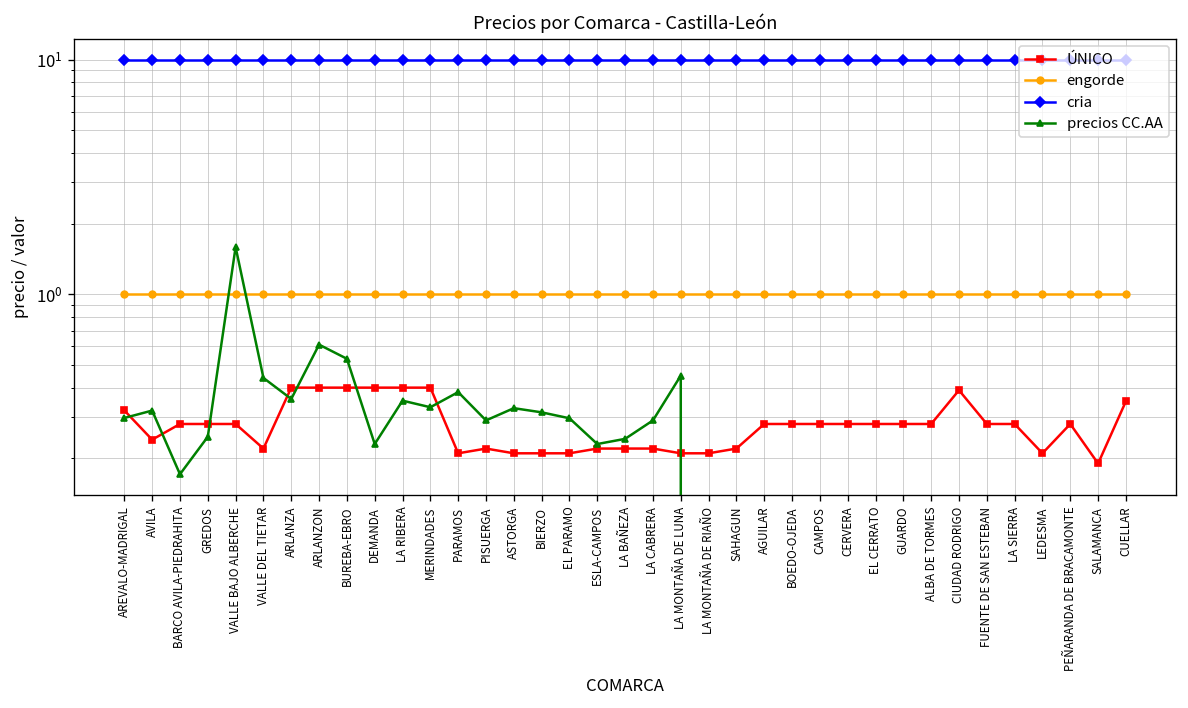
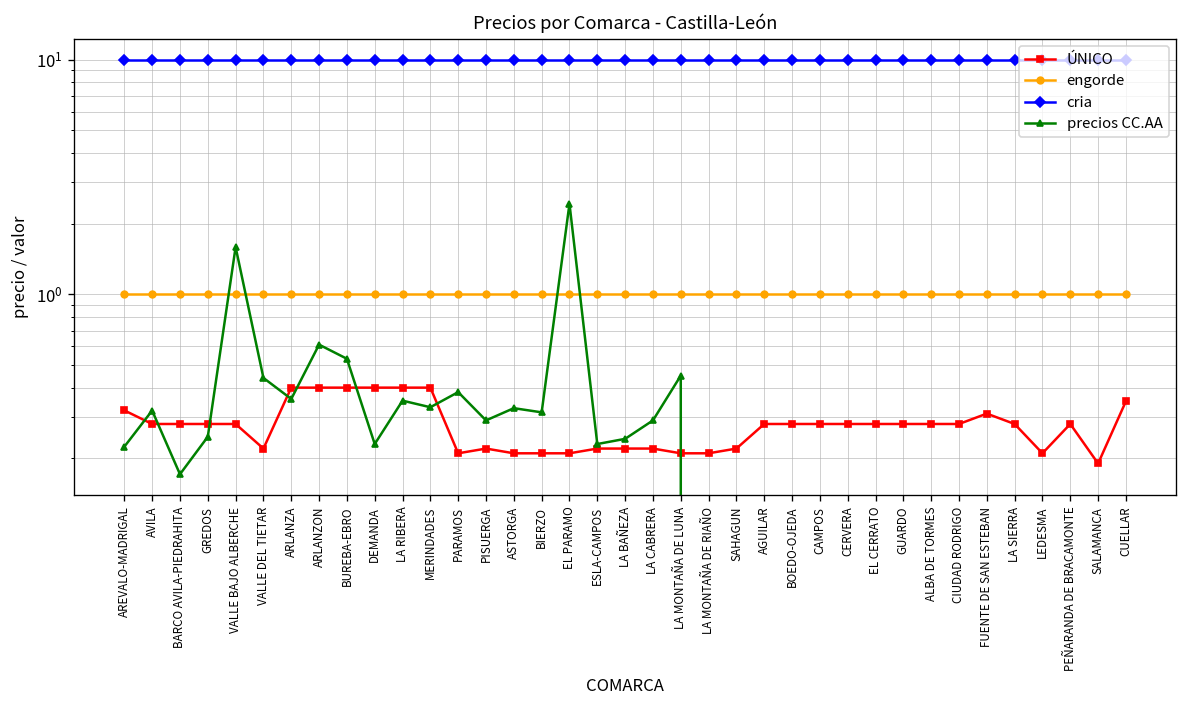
precios CC.AA, AREVALO-MADRIGAL: 0.30 -> 0.22
ÚNICO, AVILA: 0.24 -> 0.28
precios CC.AA, EL PARAMO: 0.30 -> 2.4
ÚNICO, CIUDAD RODRIGO: 0.39 -> 0.28
ÚNICO, FUENTE DE SAN ESTEBAN: 0.28 -> 0.31
